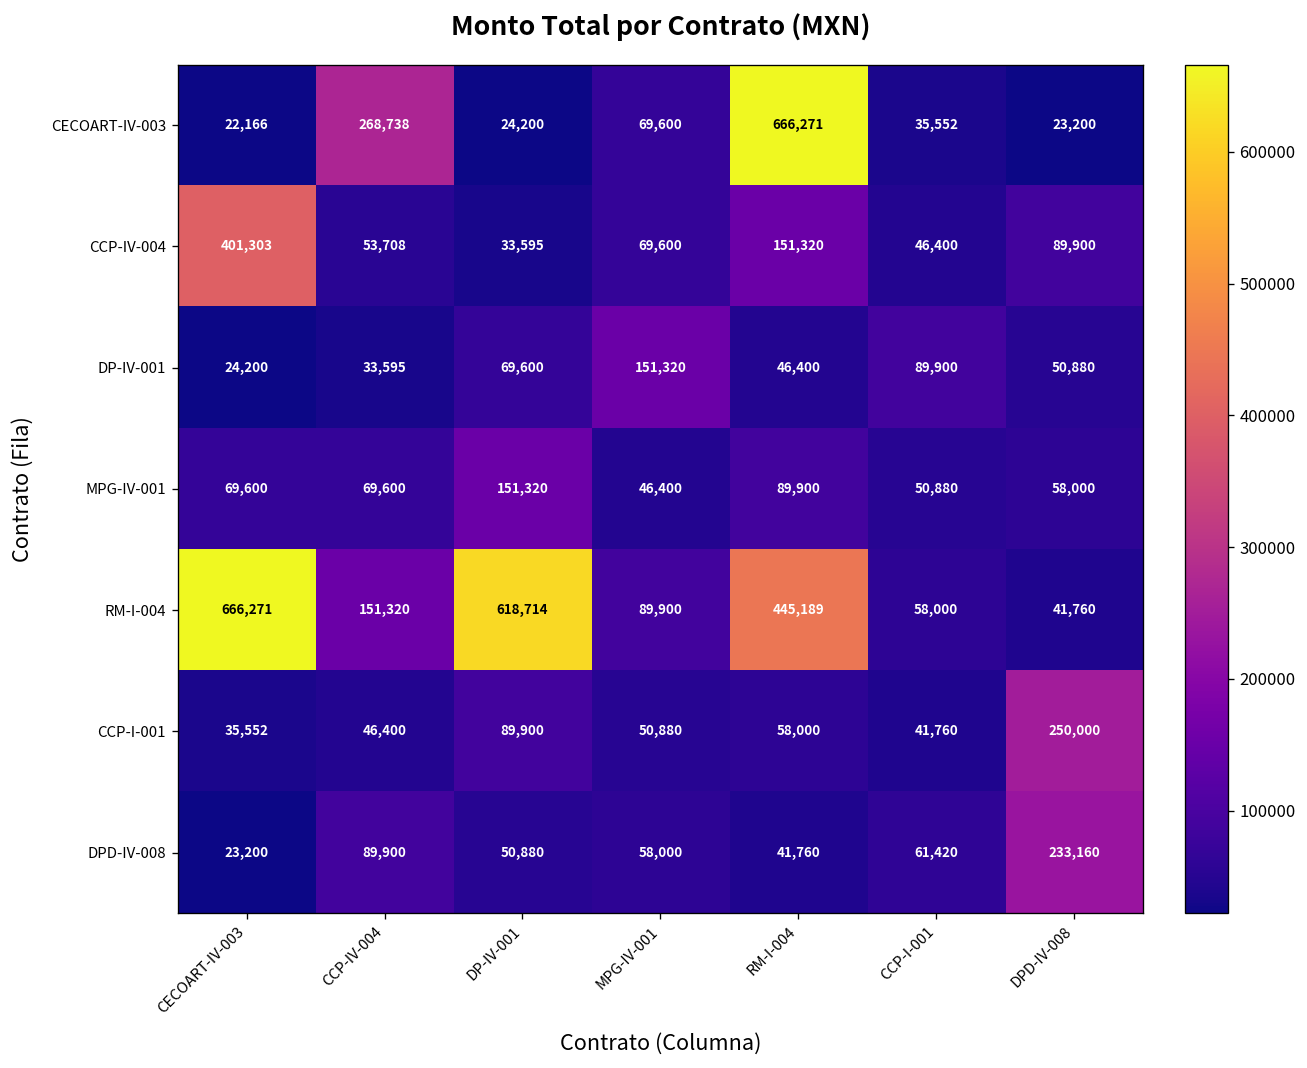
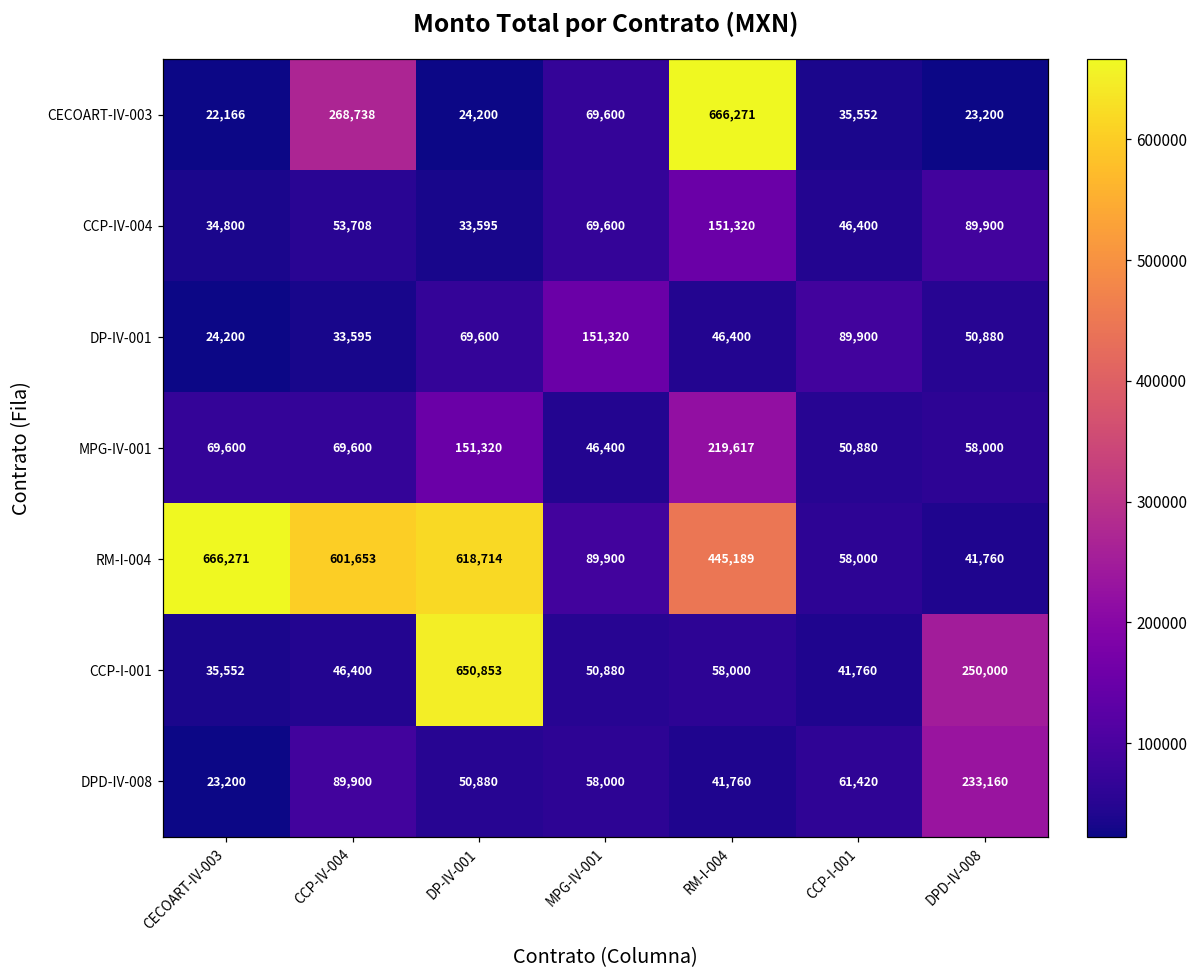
CCP-IV-004, CECOART-IV-003: 401,303 -> 34,800
MPG-IV-001, RM-I-004: 89,900 -> 219,617
RM-I-004, CCP-IV-004: 151,320 -> 601,653
CCP-I-001, DP-IV-001: 89,900 -> 650,853
